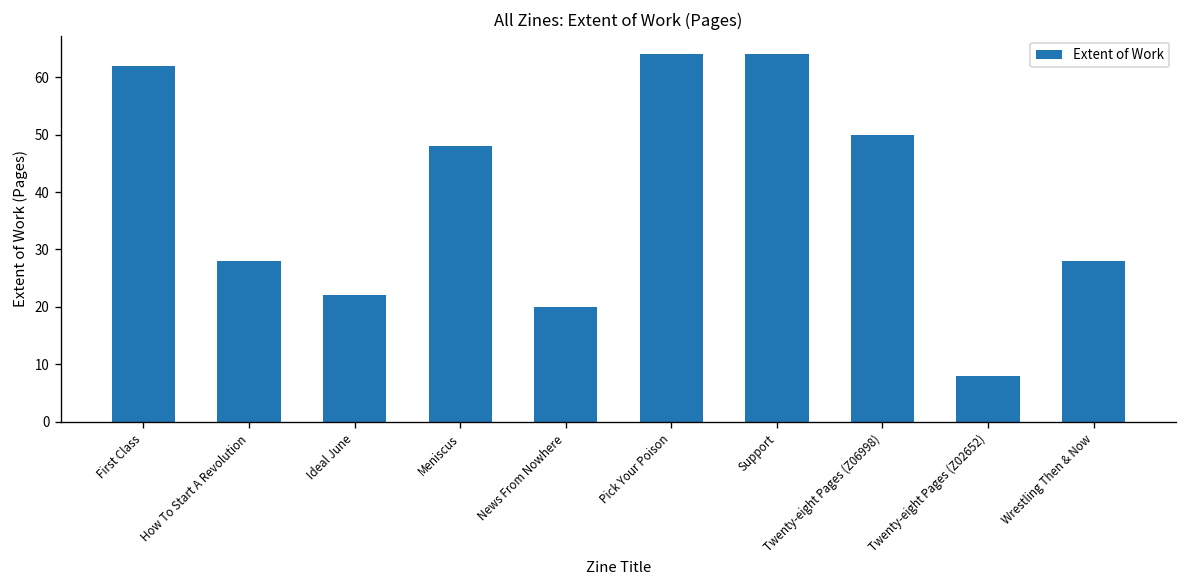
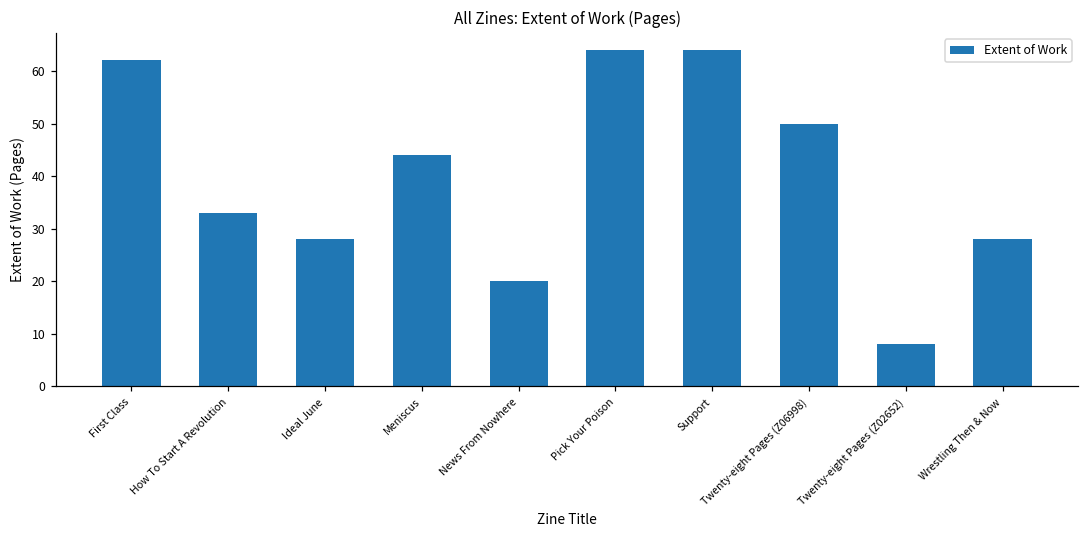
How To Start A Revolution: 28 -> 33
Ideal June: 22 -> 28
Meniscus: 48 -> 44
